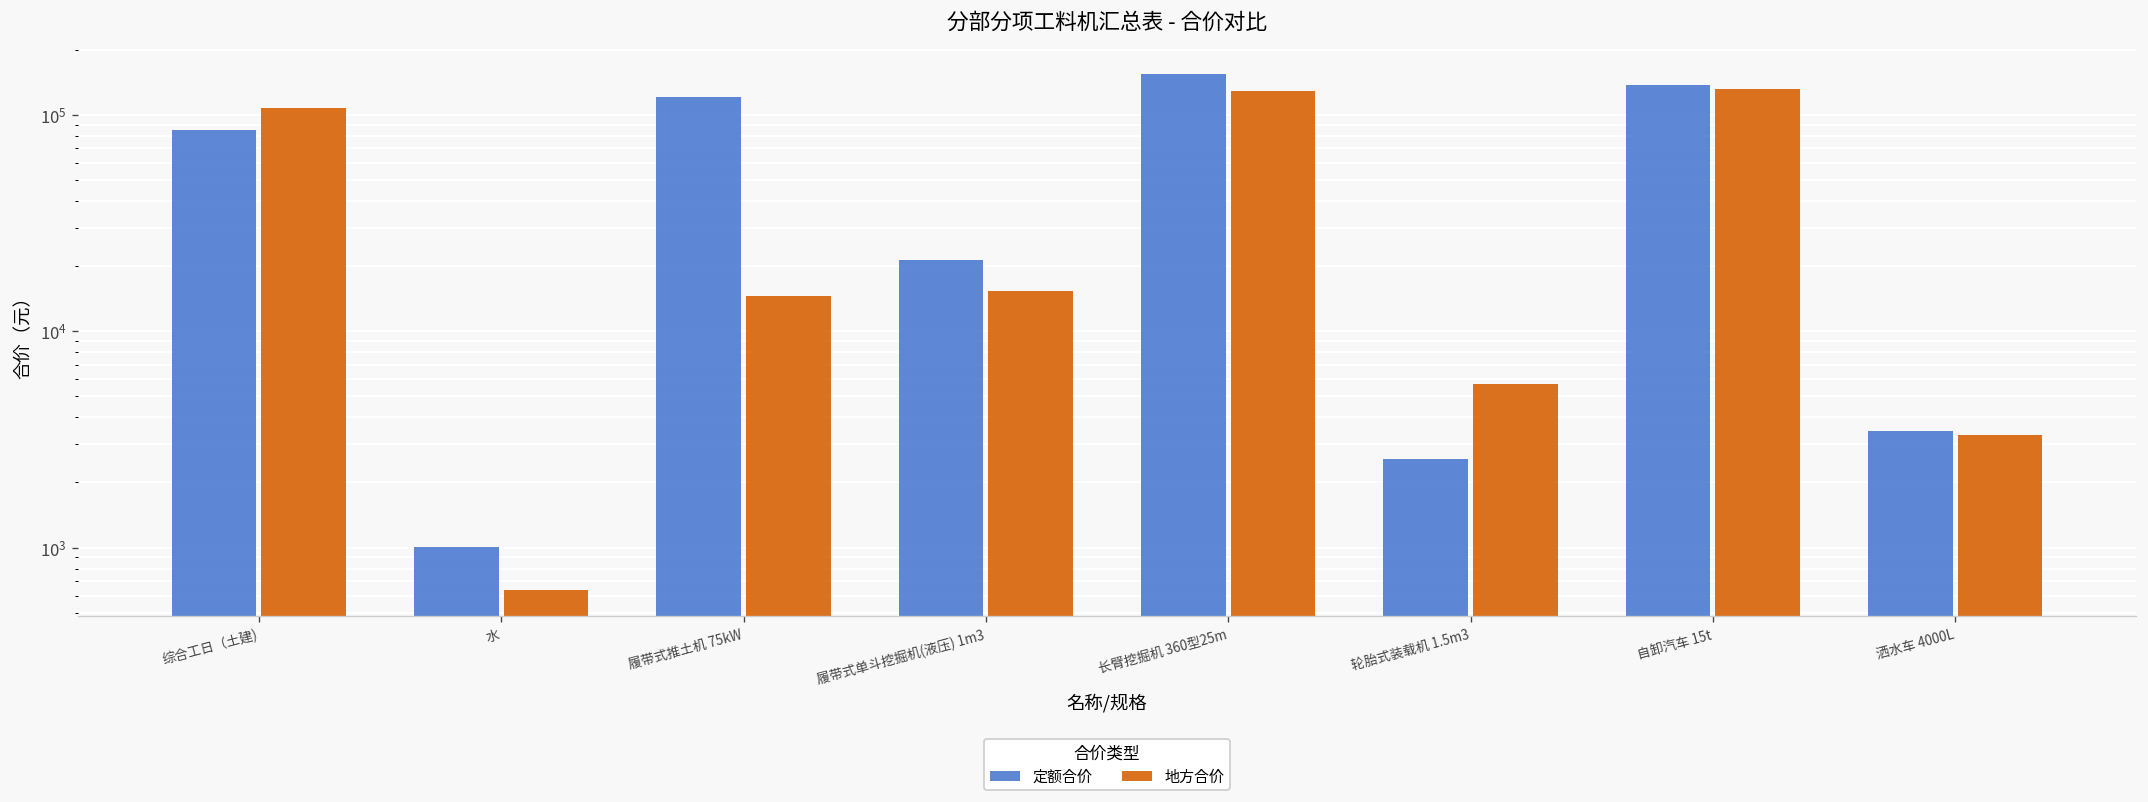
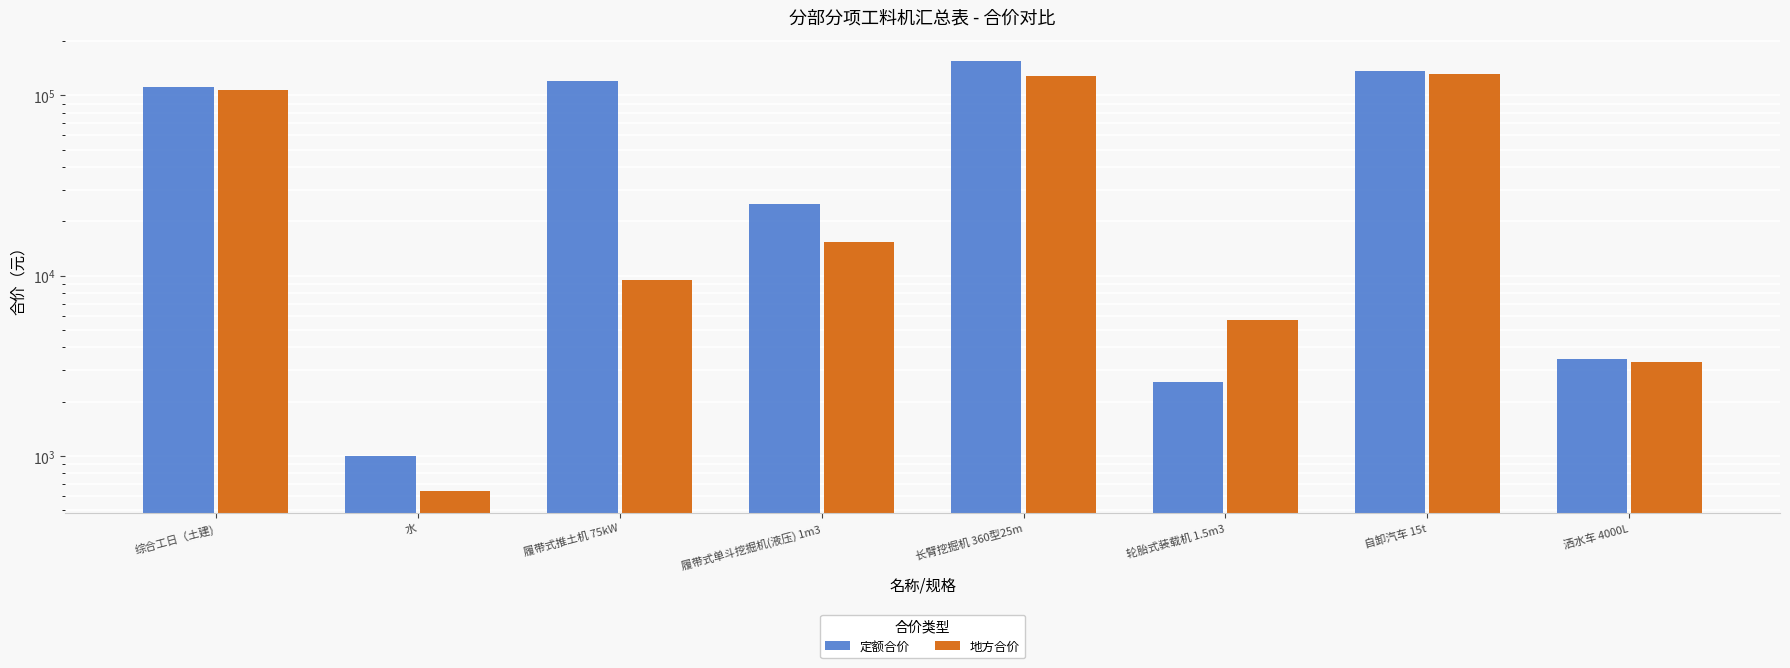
定额合价, 综合工日（土建): 90000 -> 110000
地方合价, 履带式推土机 75kW: 15000 -> 9000
定额合价, 履带式单斗挖掘机(液压) 1m3: 21000 -> 25000
